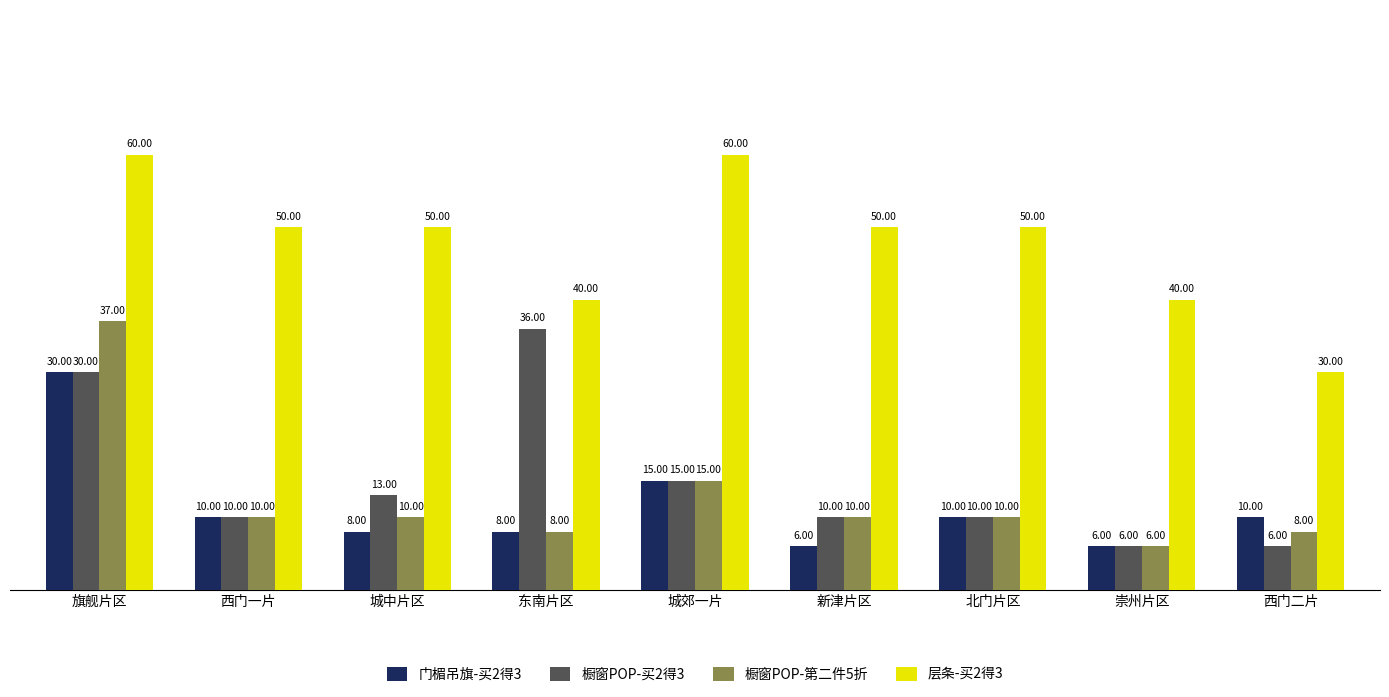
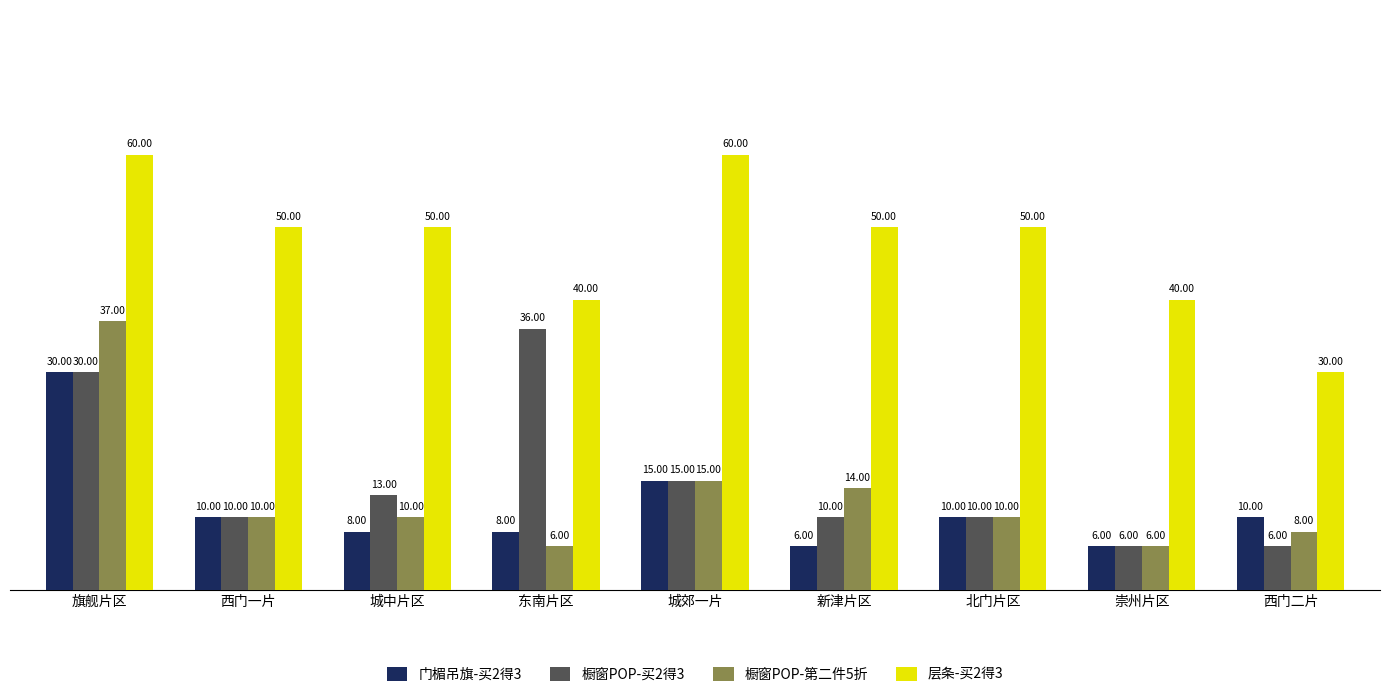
橱窗POP-第二件5折, 东南片区: 8.00 -> 6.00
橱窗POP-第二件5折, 新津片区: 10.00 -> 14.00
